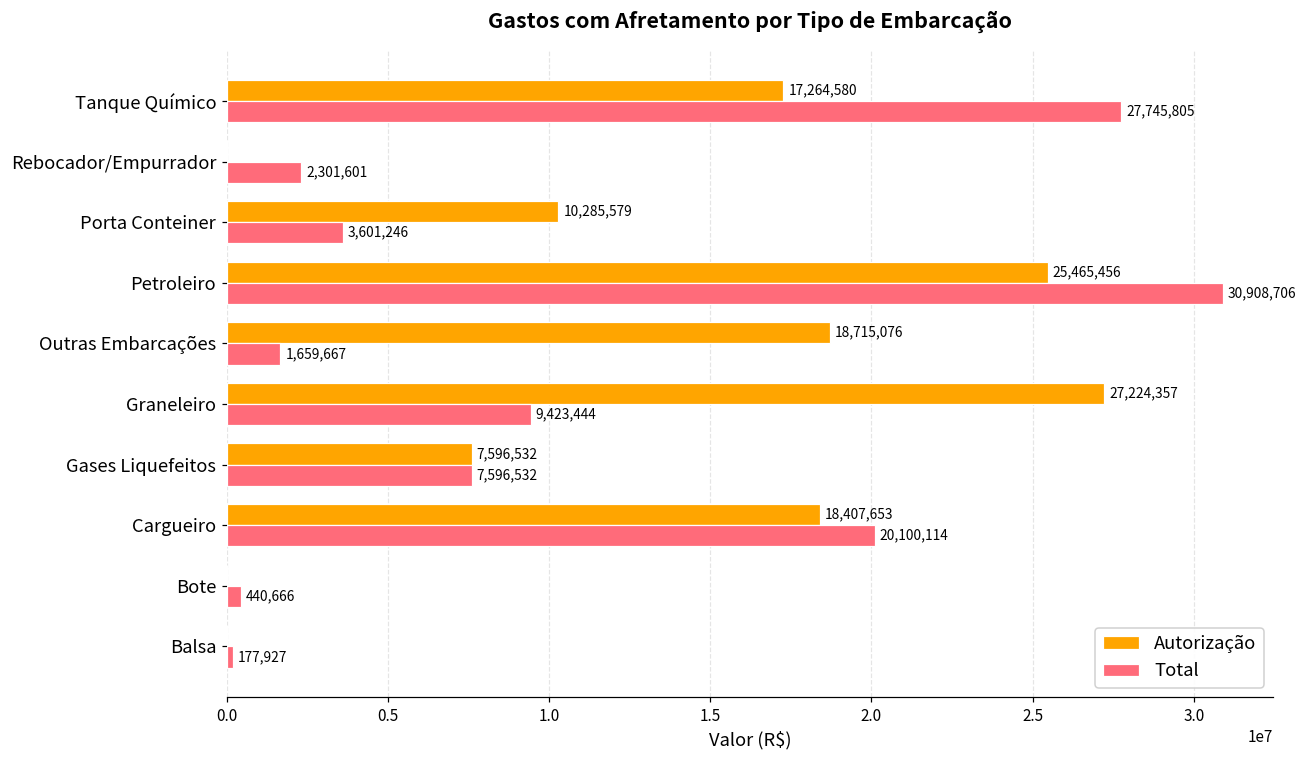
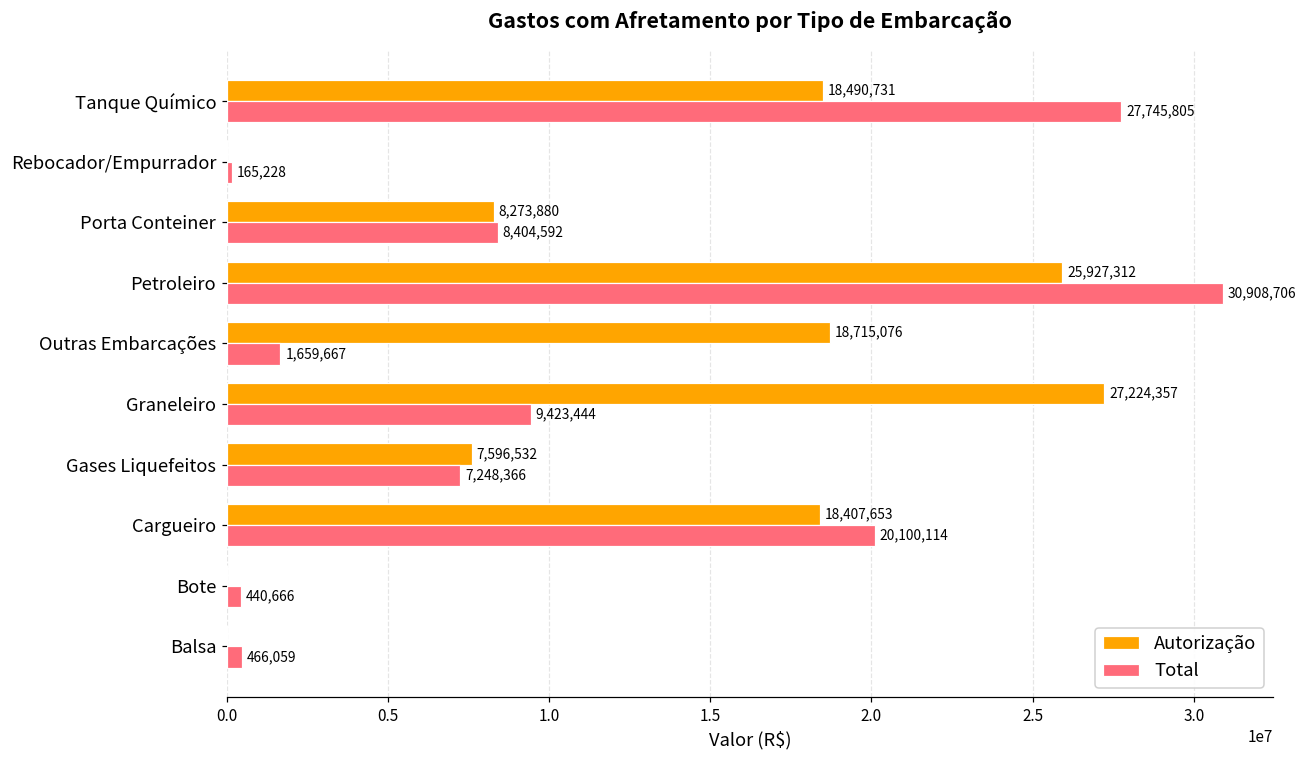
Autorização, Tanque Químico: 17,264,580 -> 18,490,731
Total, Rebocador/Empurrador: 2,301,601 -> 165,228
Autorização, Porta Conteiner: 10,285,579 -> 8,273,880
Total, Porta Conteiner: 3,601,246 -> 8,404,592
Autorização, Petroleiro: 25,465,456 -> 25,927,312
Total, Gases Liquefeitos: 7,596,532 -> 7,248,366
Total, Balsa: 177,927 -> 466,059
